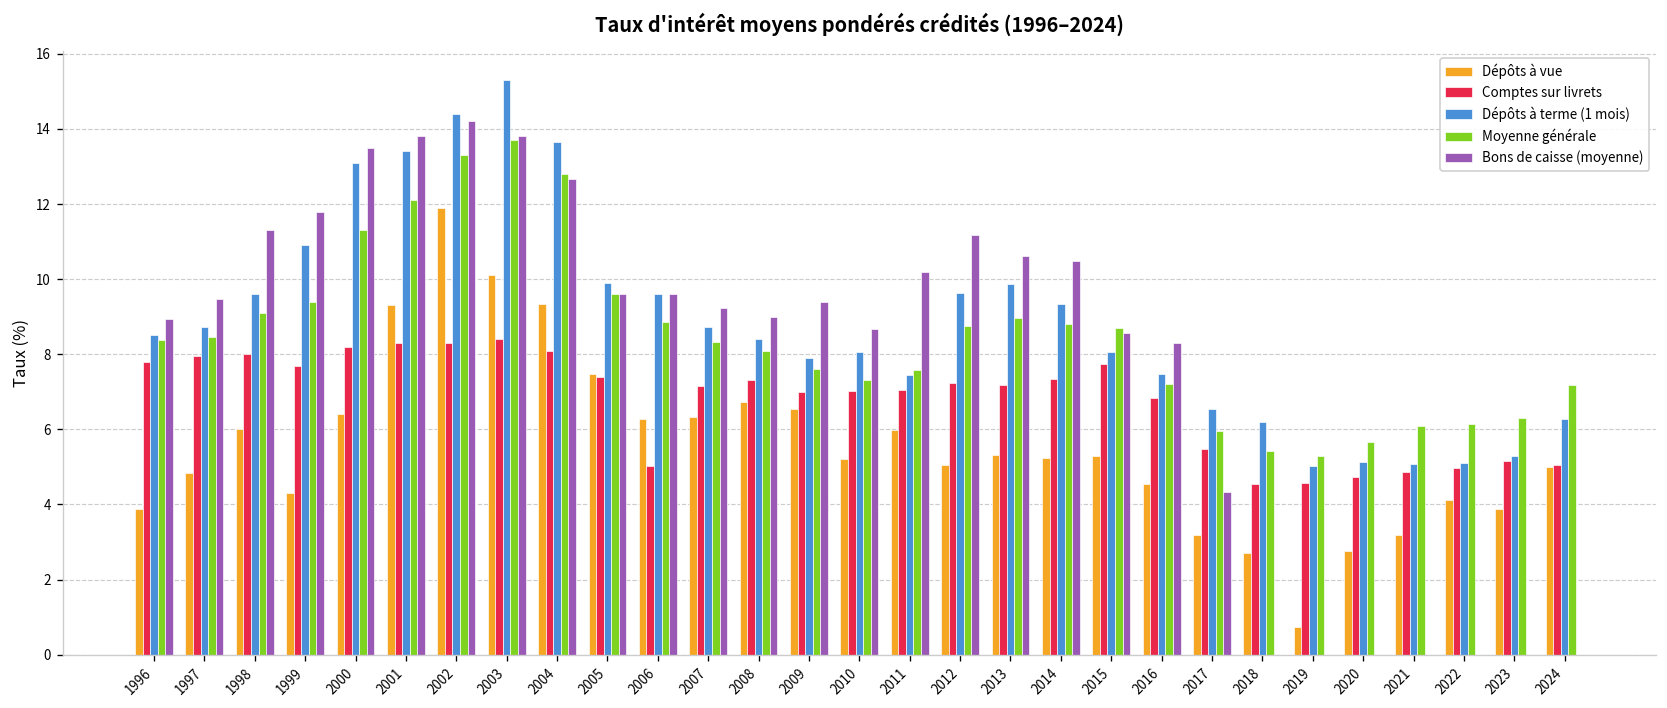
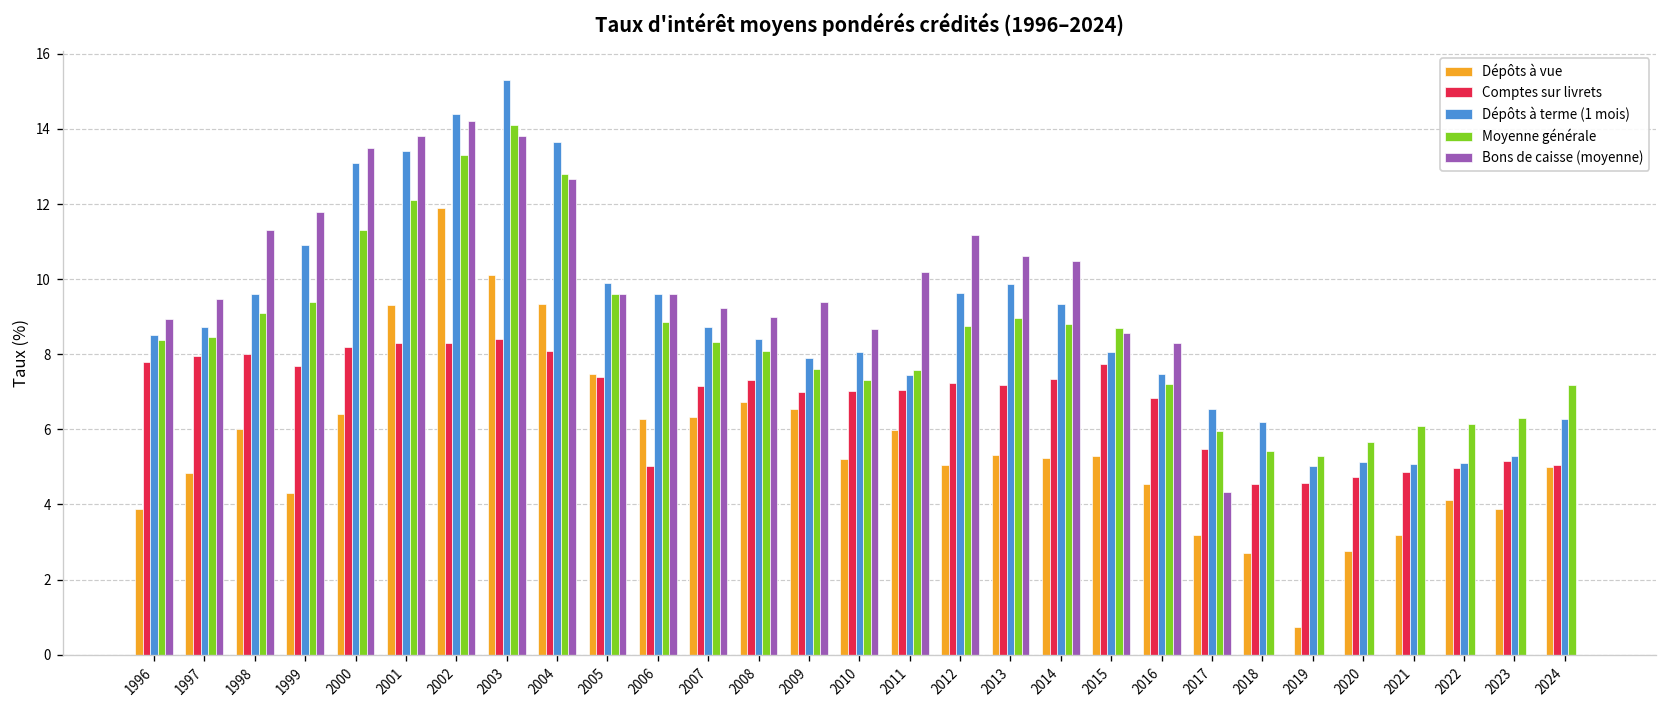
Moyenne générale, 2003: 13.7 -> 14.1
